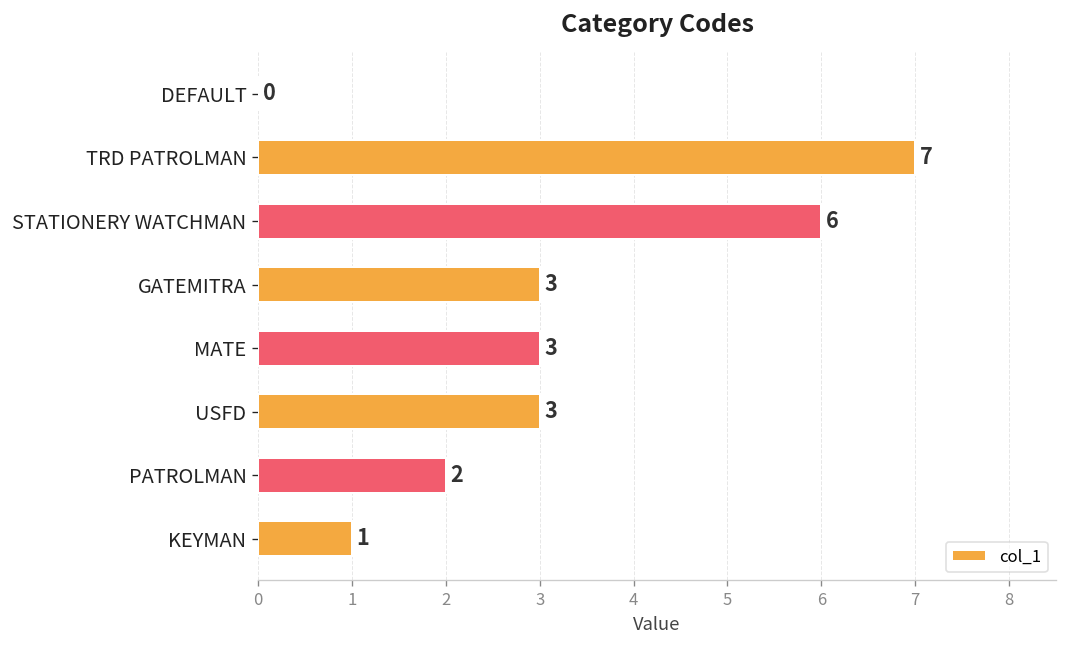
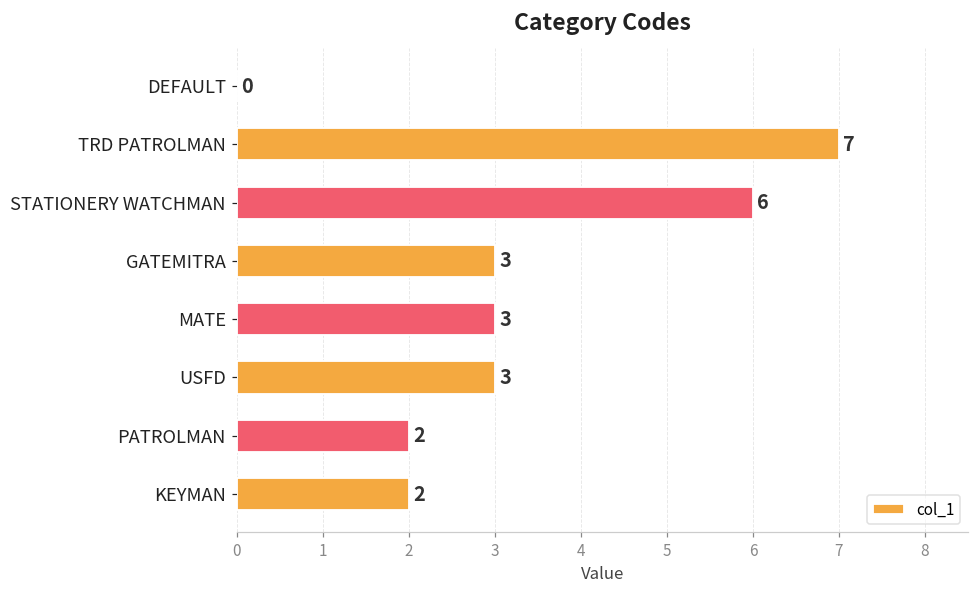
KEYMAN: 1 -> 2
